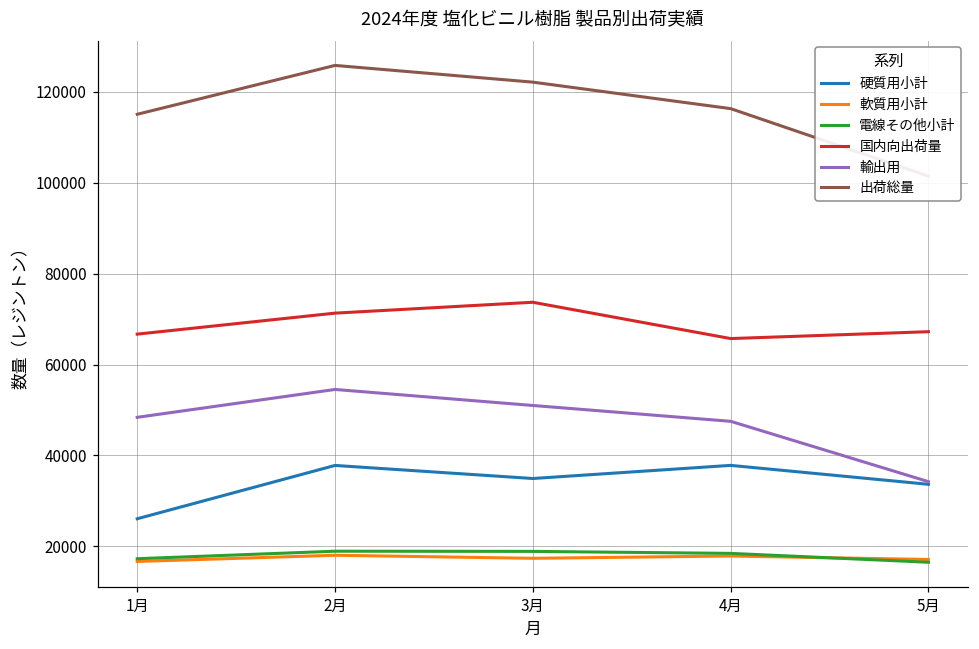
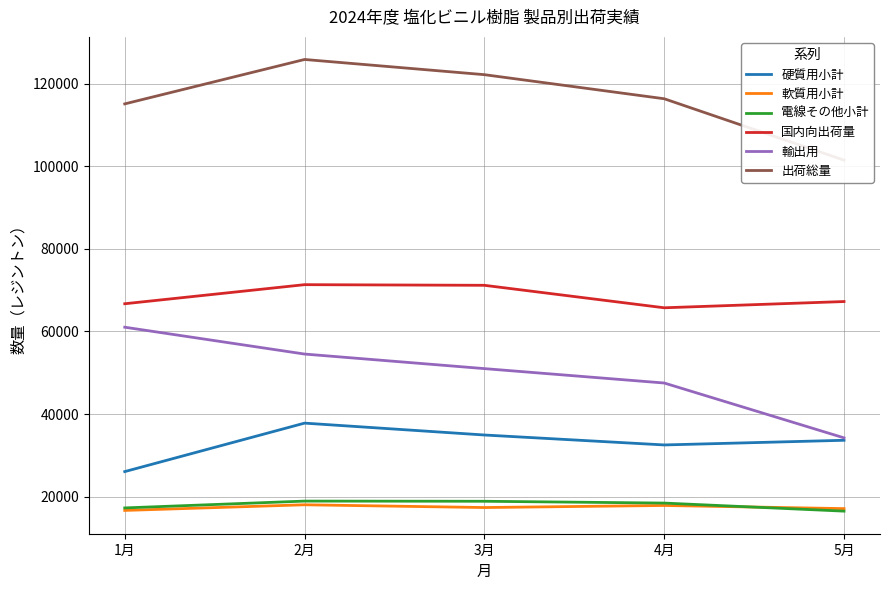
輸出用, 1月: 48000 -> 61000
国内向出荷量, 3月: 74000 -> 71000
硬質用小計, 4月: 38000 -> 33000
